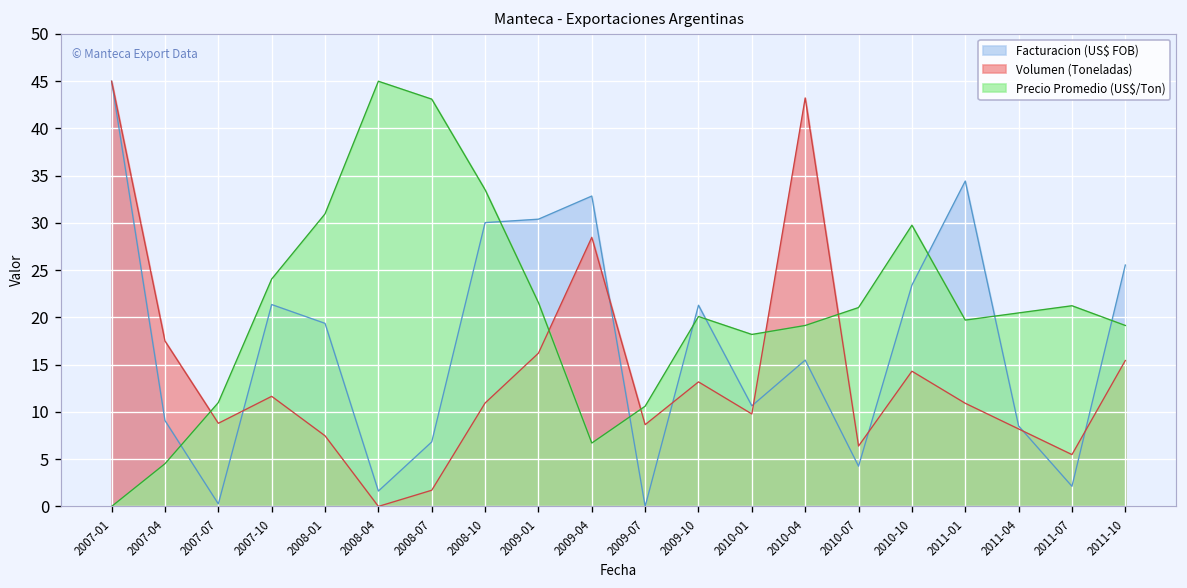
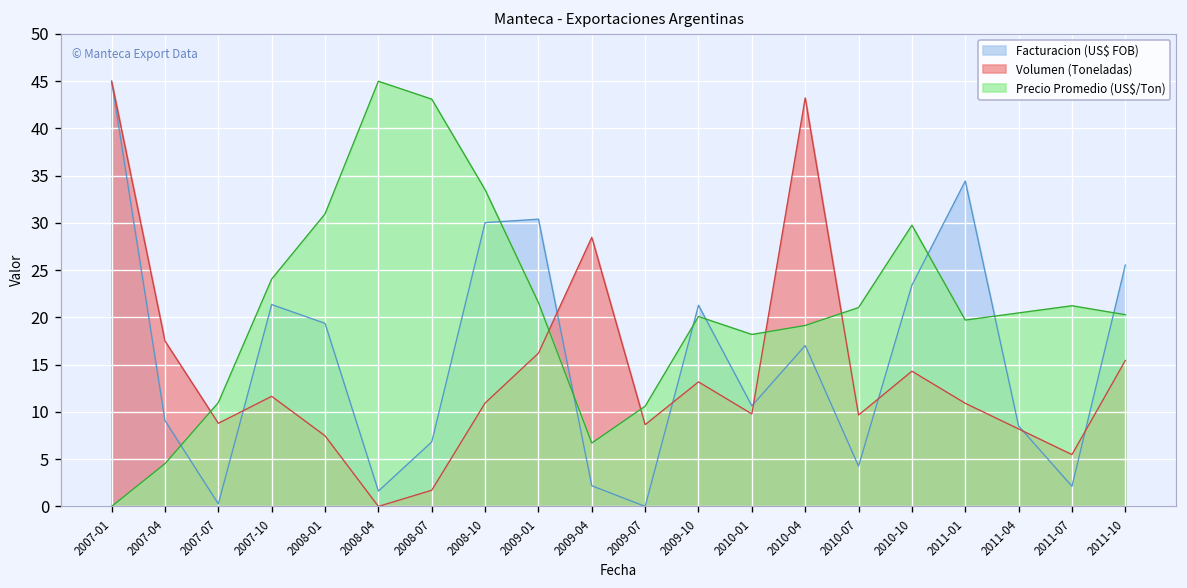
Facturacion (US$ FOB), 2009-04: 33 -> 2
Facturacion (US$ FOB), 2010-04: 15 -> 17
Volumen (Toneladas), 2010-07: 6 -> 10
Precio Promedio (US$/Ton), 2011-10: 19 -> 20
